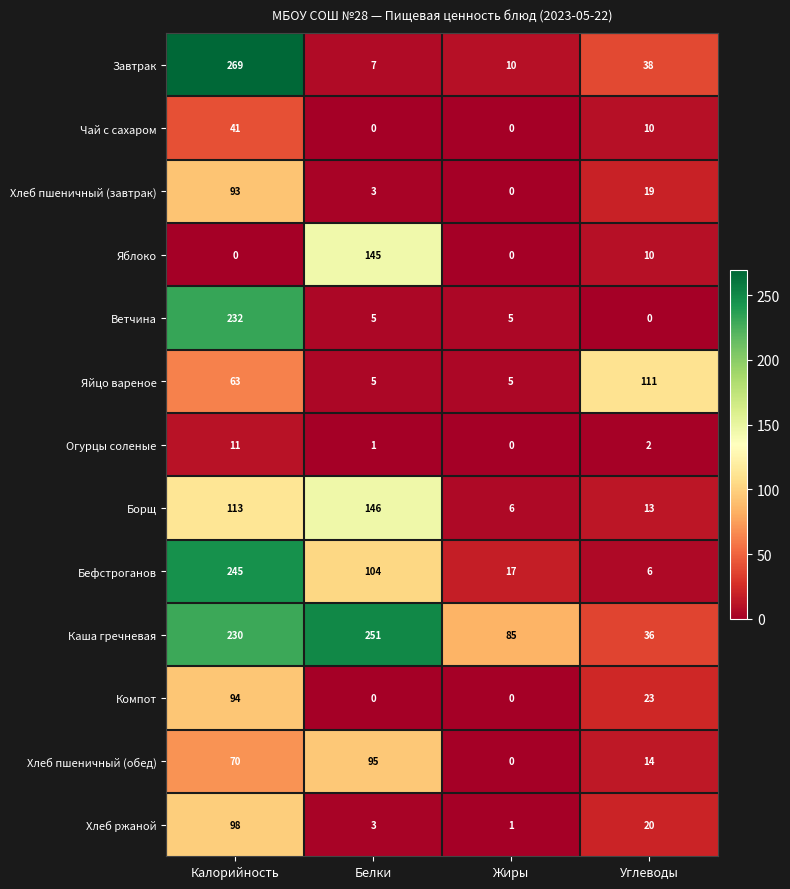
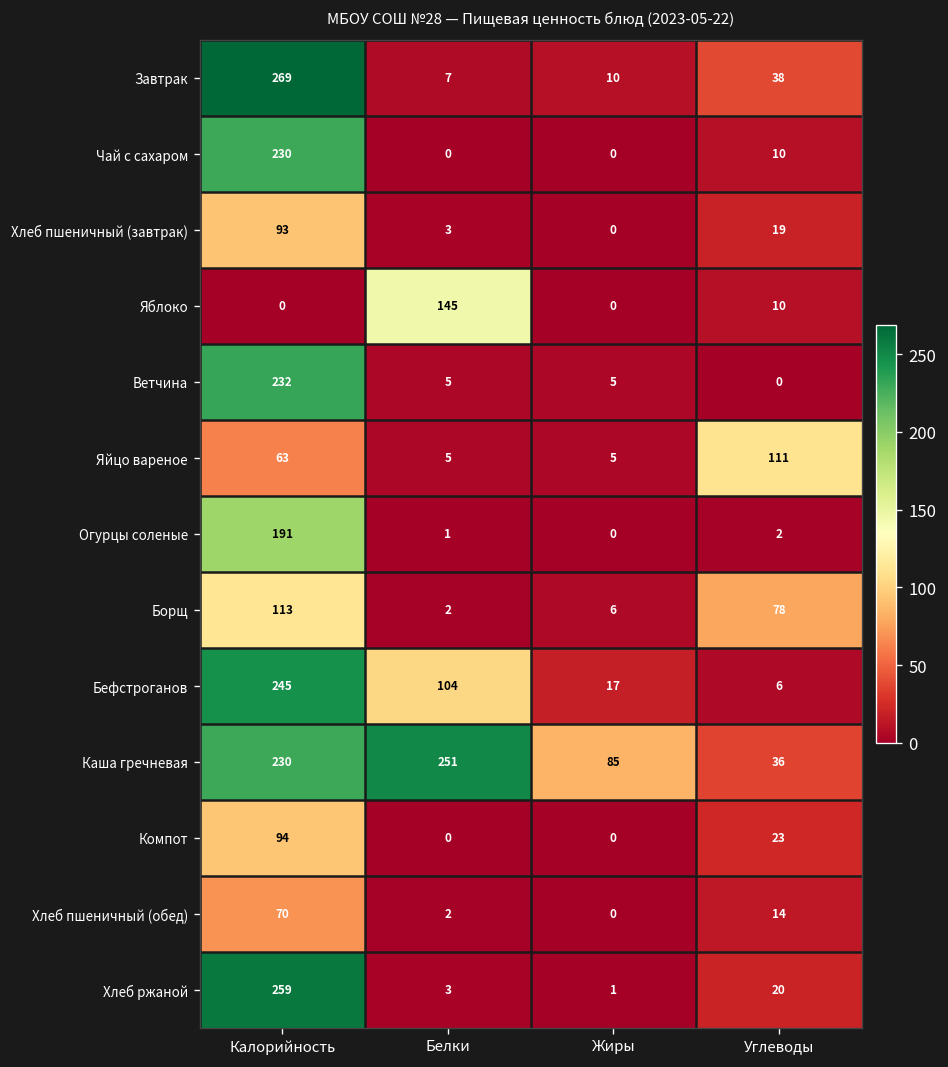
Чай с сахаром, Калорийность: 41 -> 230
Огурцы соленые, Калорийность: 11 -> 191
Борщ, Белки: 146 -> 2
Борщ, Углеводы: 13 -> 78
Хлеб пшеничный (обед), Белки: 95 -> 2
Хлеб ржаной, Калорийность: 98 -> 259
